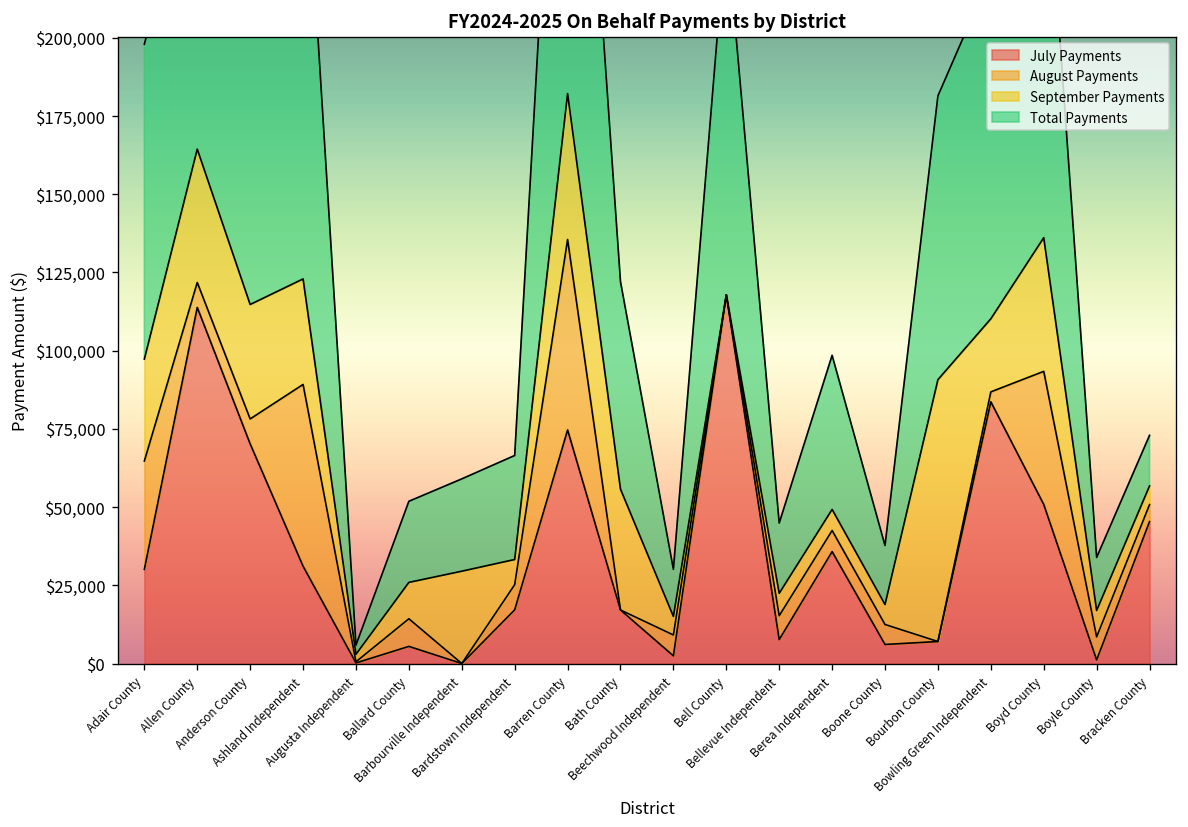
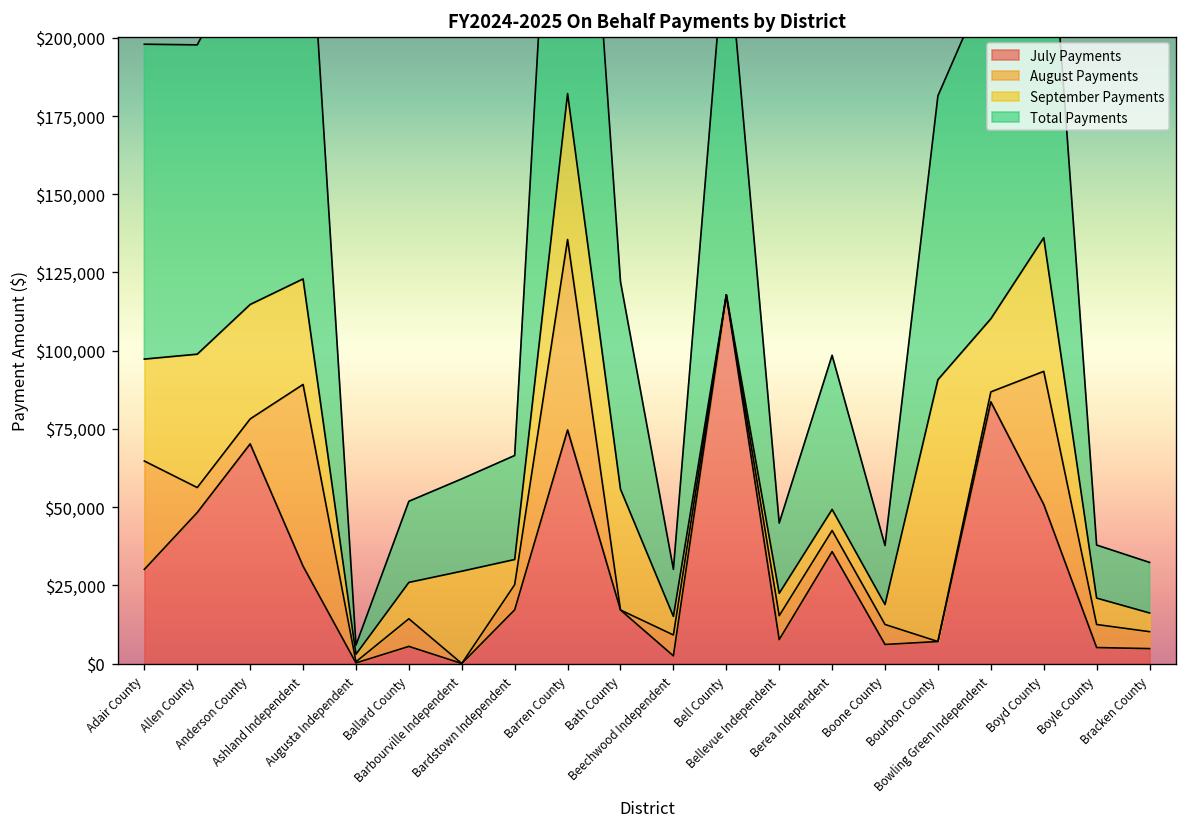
July Payments, Allen County: $114,000 -> $48,000
July Payments, Boyle County: $1,000 -> $5,000
July Payments, Bracken County: $45,000 -> $5,000
